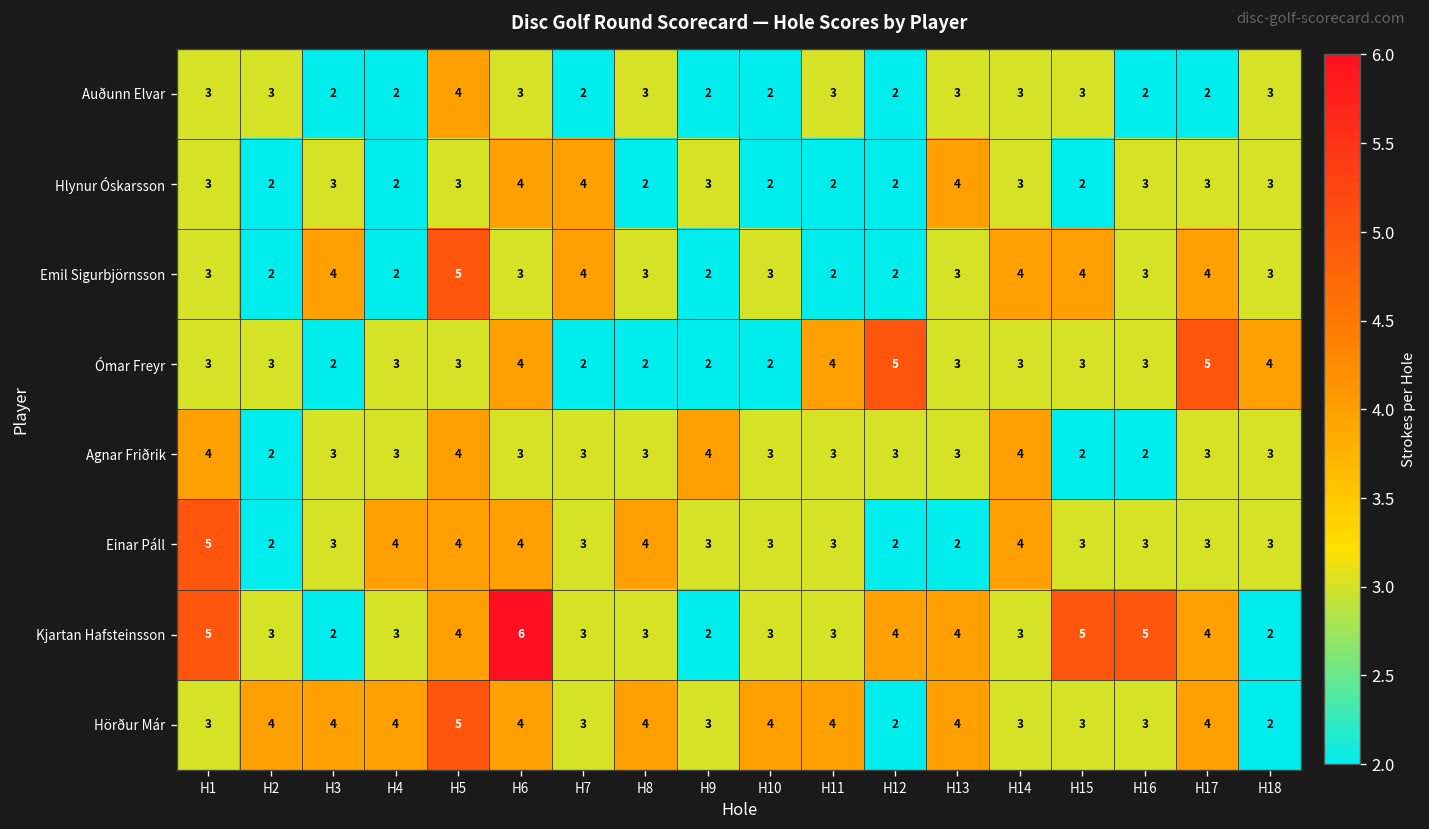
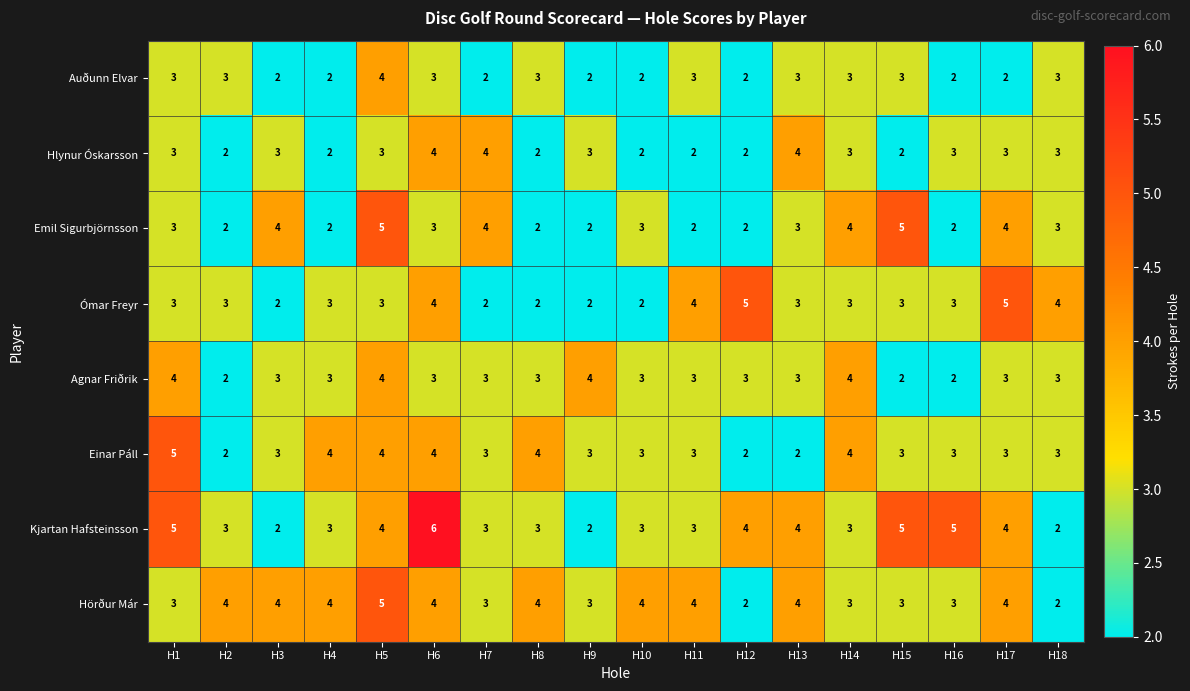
Emil Sigurbjörnsson, H8: 3 -> 2
Emil Sigurbjörnsson, H15: 4 -> 5
Emil Sigurbjörnsson, H16: 3 -> 2
